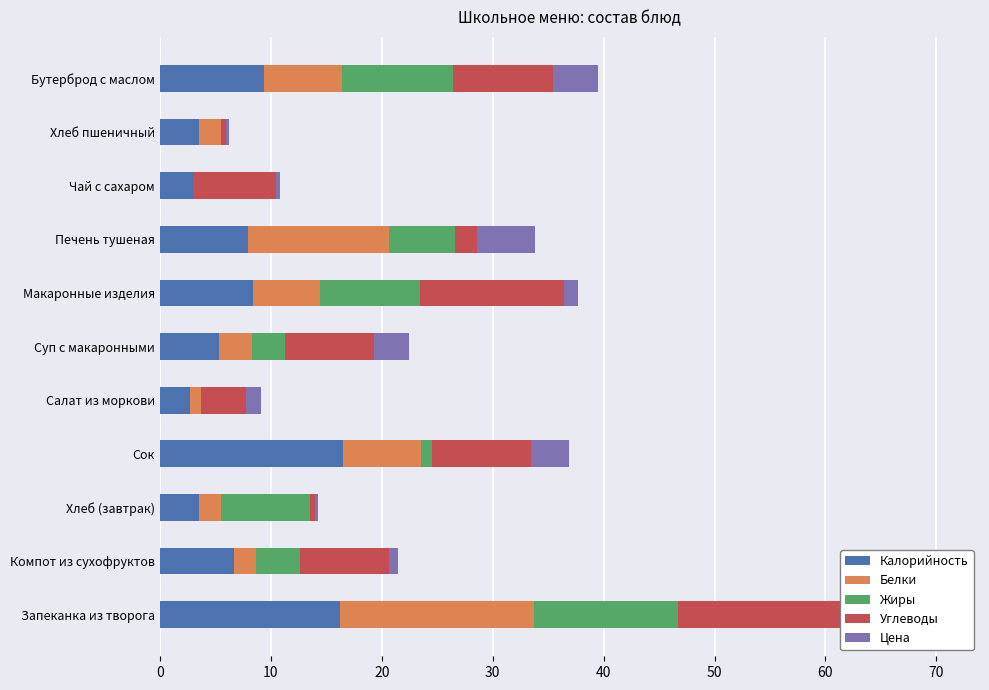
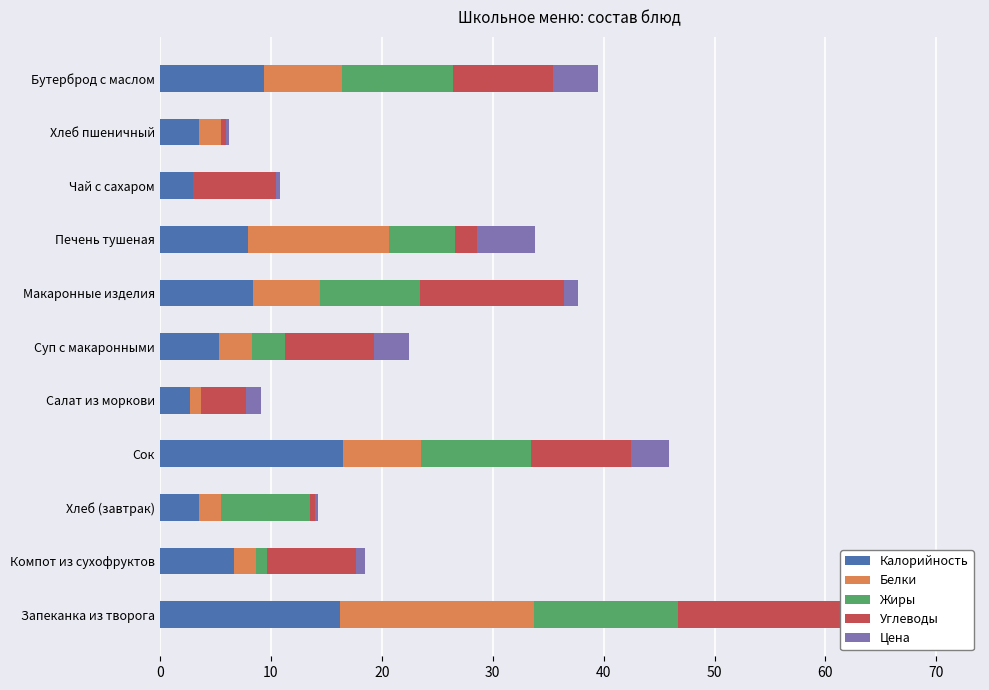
Жиры, Сок: 1 -> 10
Жиры, Компот из сухофруктов: 4 -> 1
